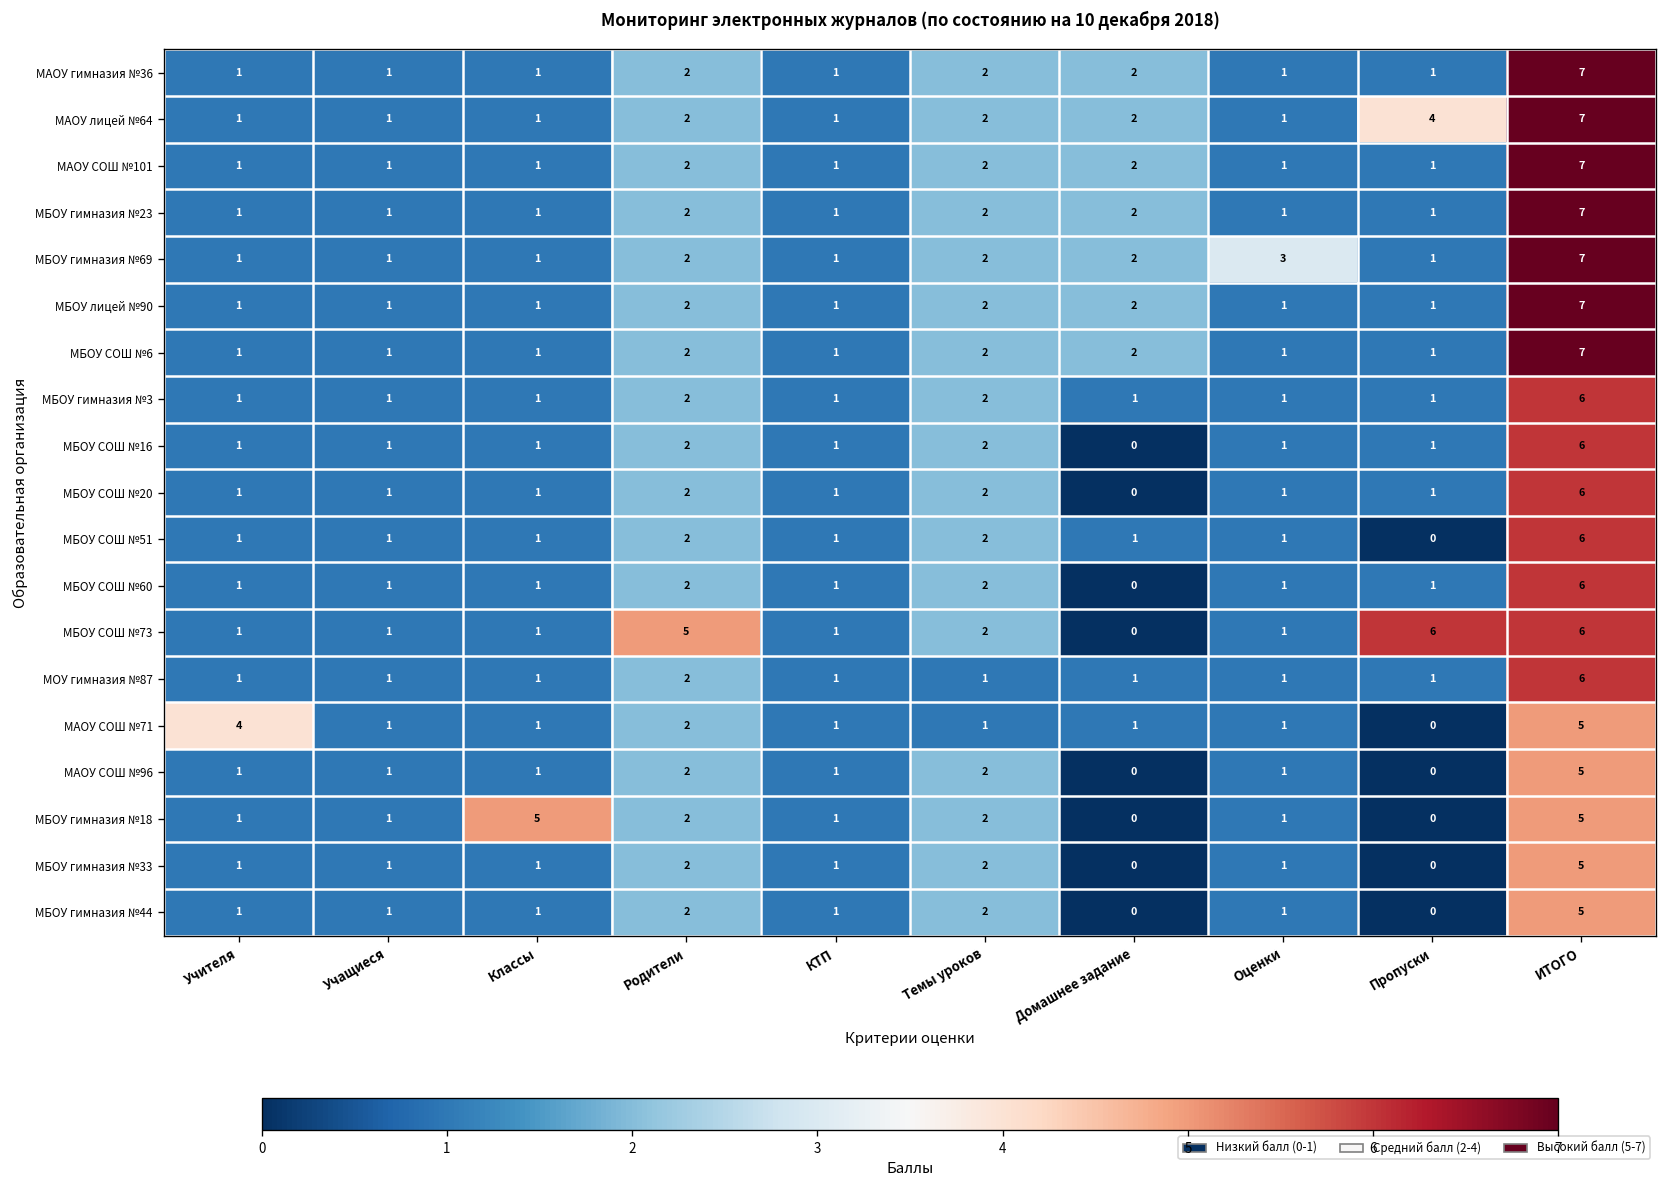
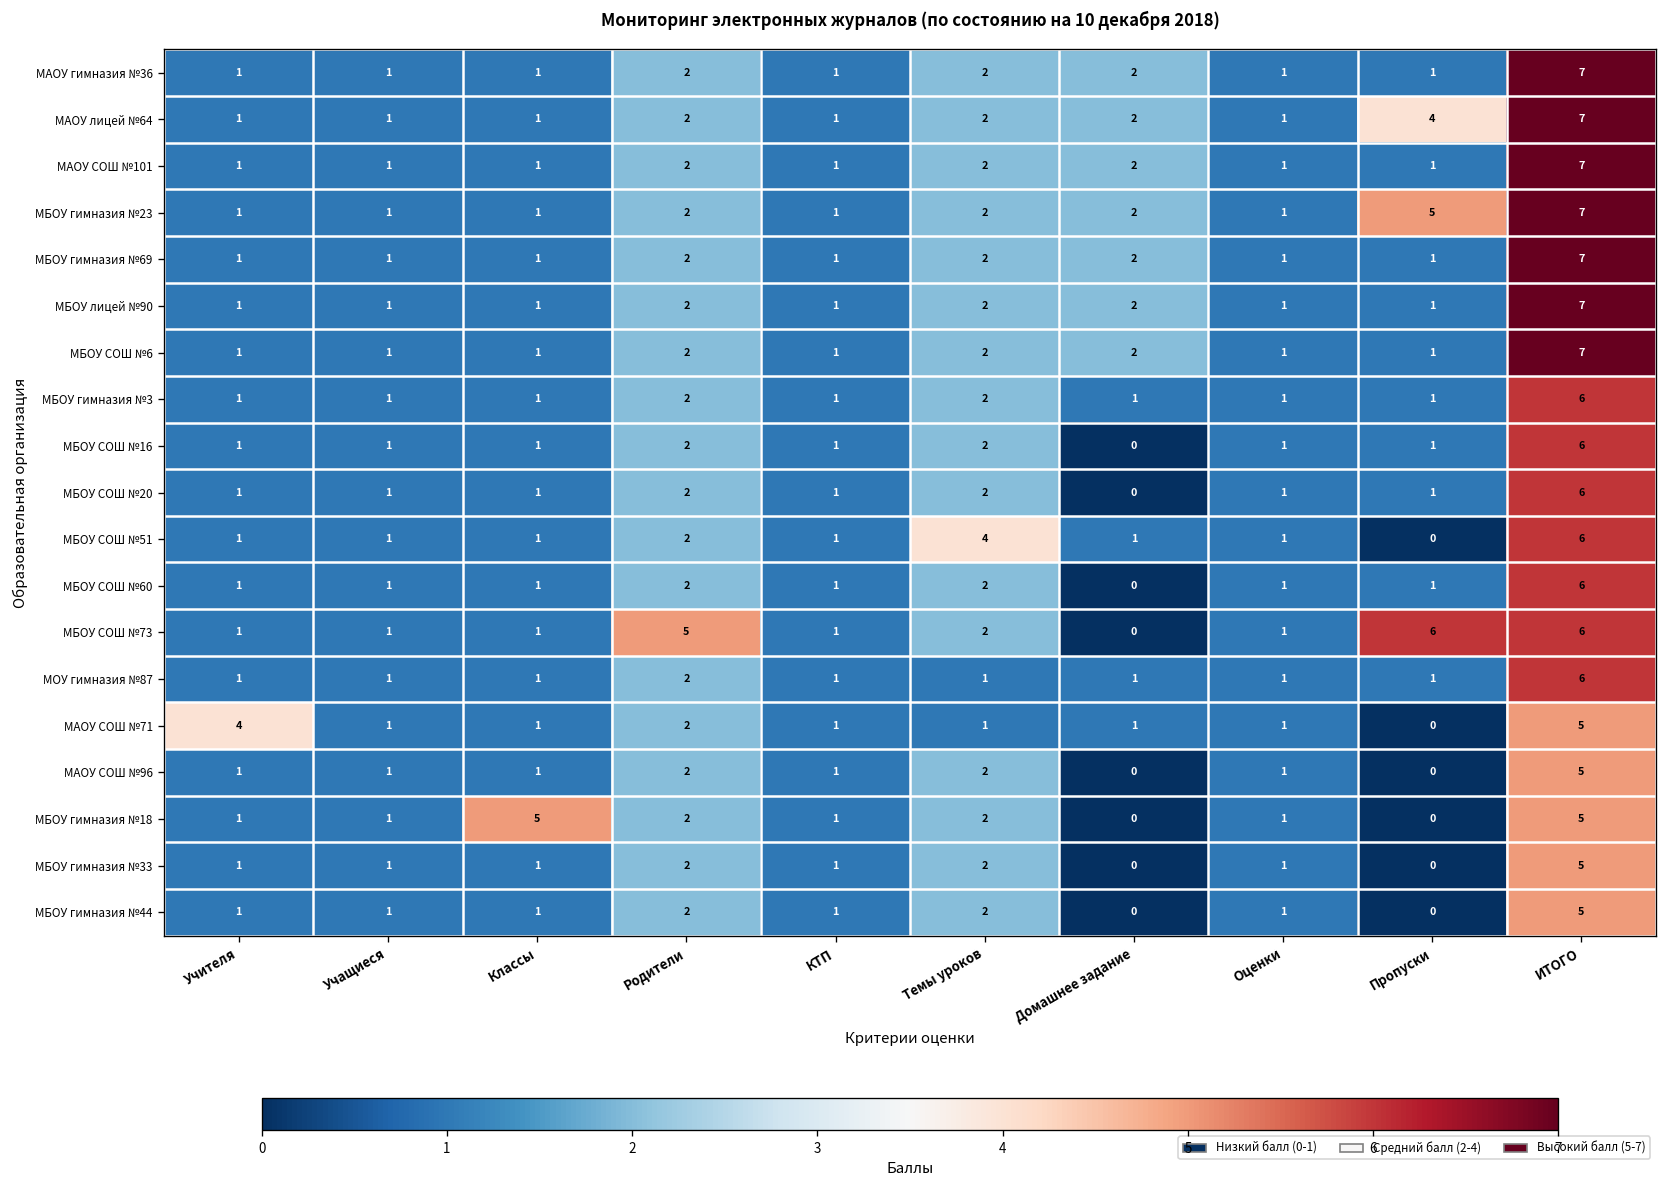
МБОУ гимназия №23, Пропуски: 1 -> 5
МБОУ гимназия №69, Оценки: 3 -> 1
МБОУ СОШ №51, Темы уроков: 2 -> 4
